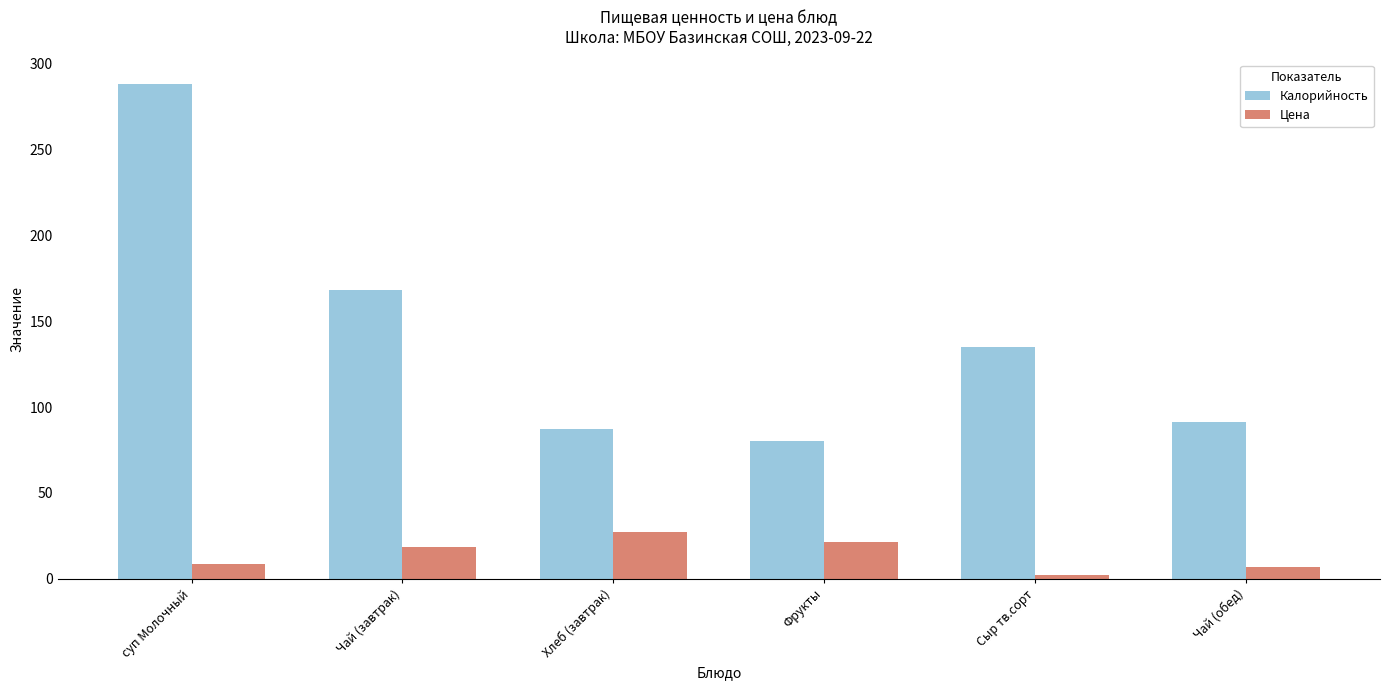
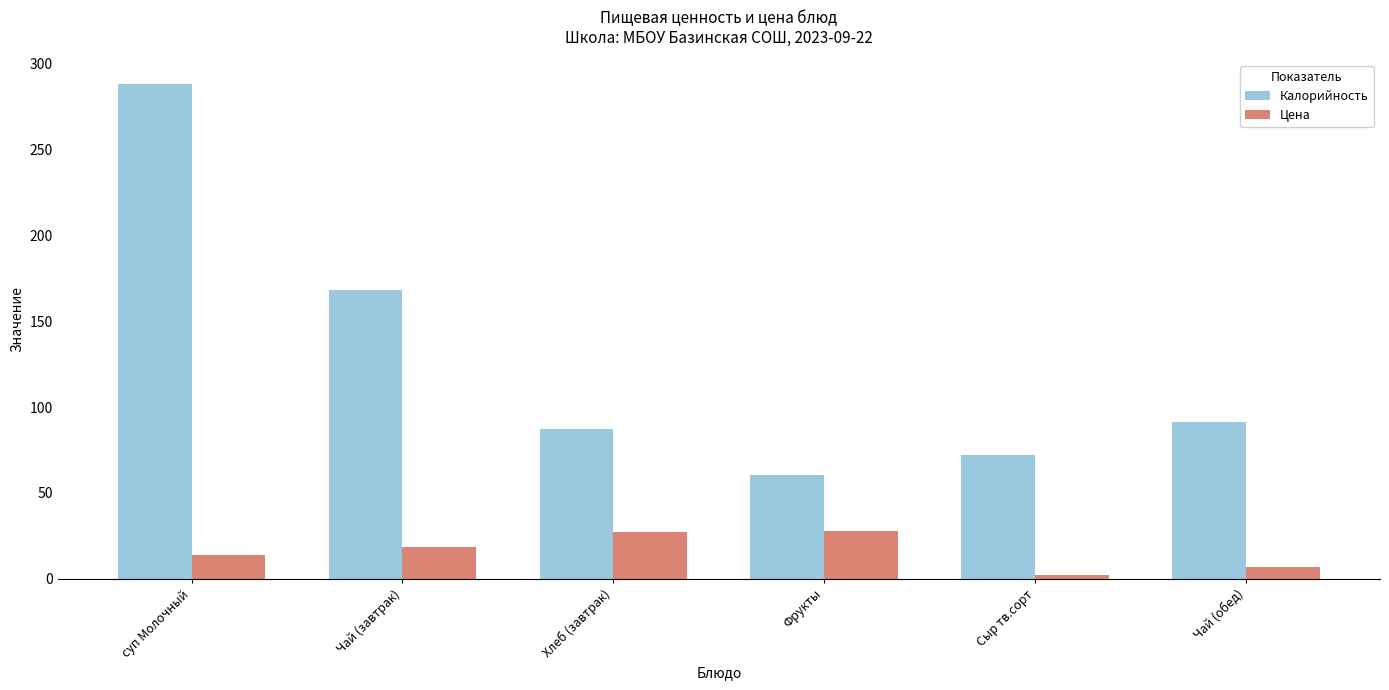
Цена, суп Молочный: 9 -> 14
Калорийность, Фрукты: 80 -> 61
Цена, Фрукты: 22 -> 28
Калорийность, Сыр тв.сорт: 135 -> 72
